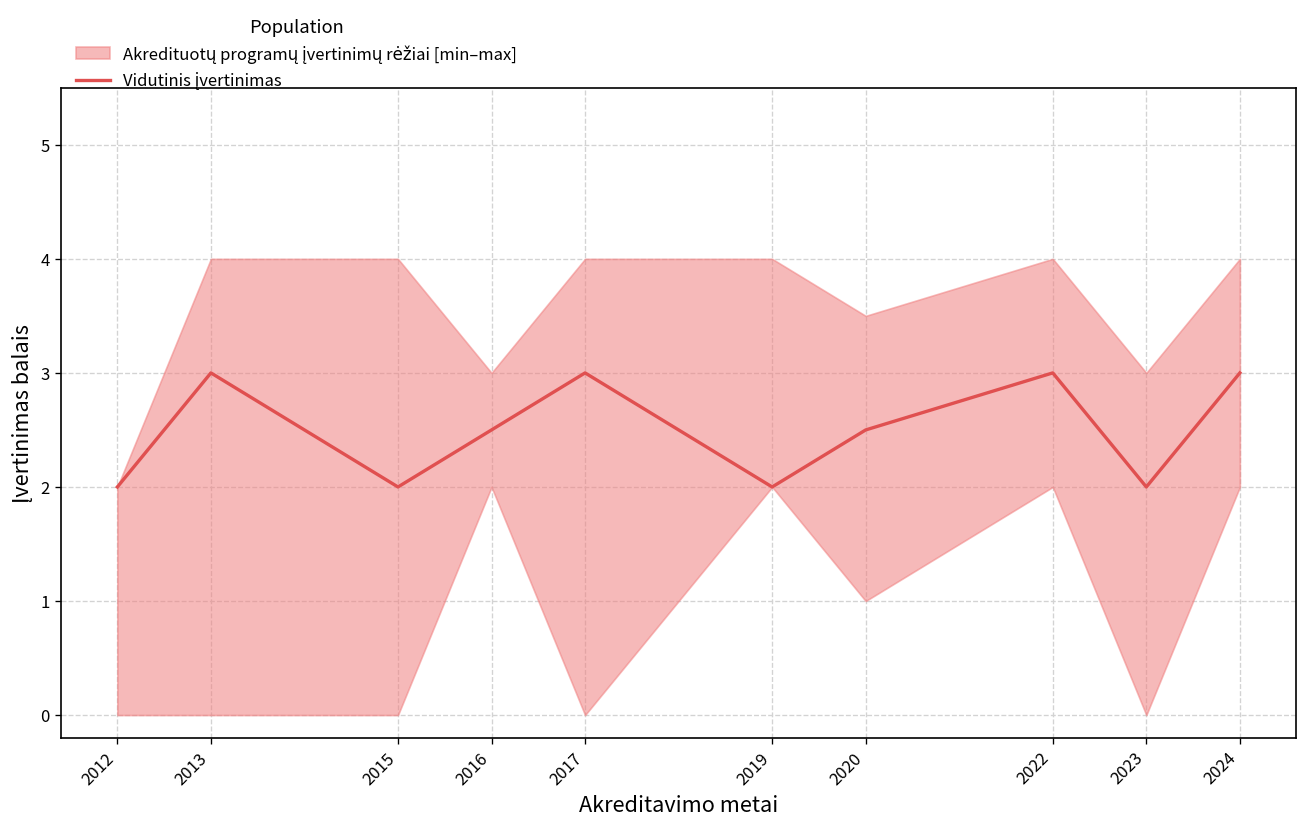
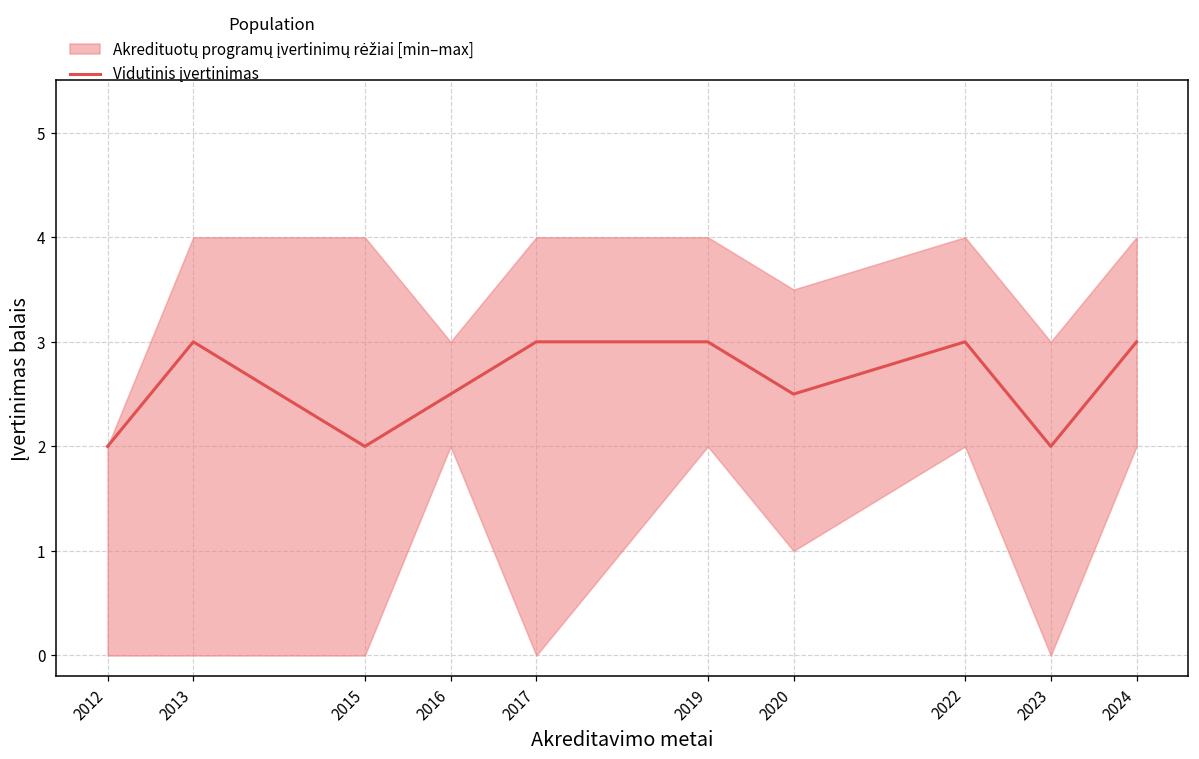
Vidutinis įvertinimas, 2019: 2 -> 3
